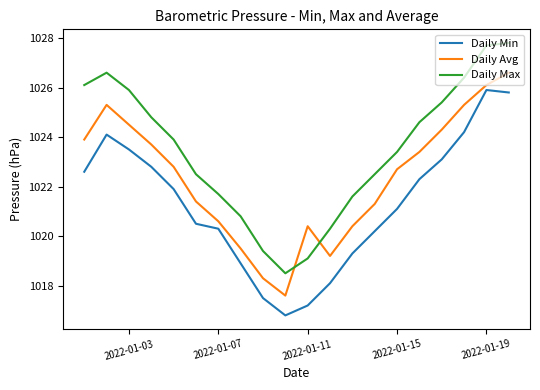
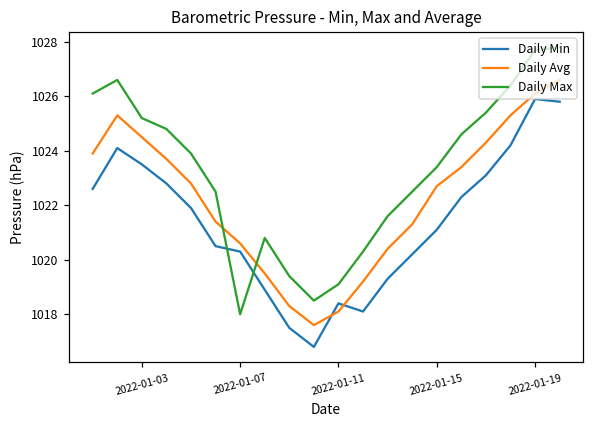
Daily Max, 2022-01-03: 1025.9 -> 1025.2
Daily Max, 2022-01-07: 1021.7 -> 1018.0
Daily Min, 2022-01-11: 1017.2 -> 1018.4
Daily Avg, 2022-01-11: 1020.4 -> 1018.1
